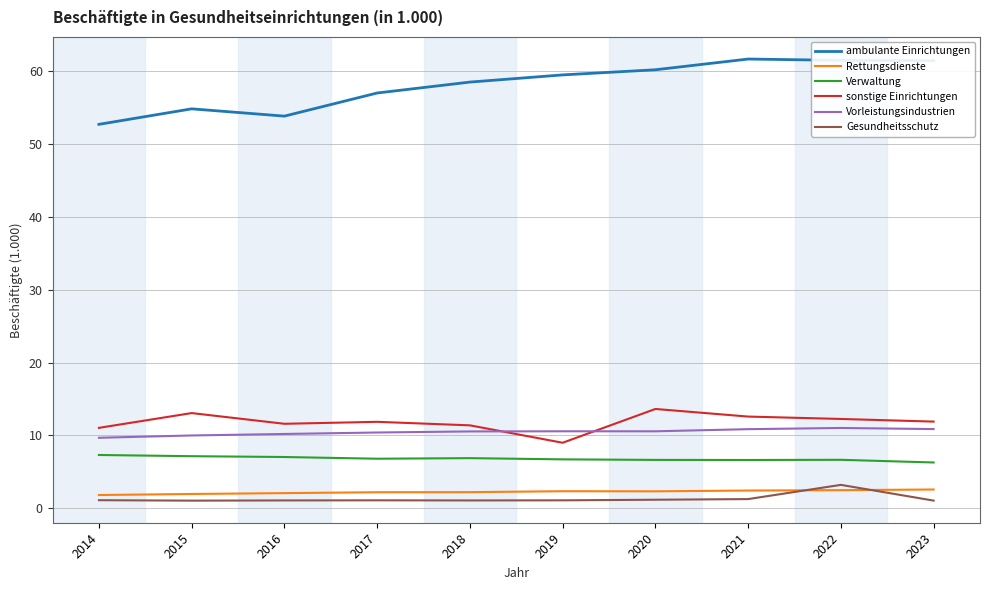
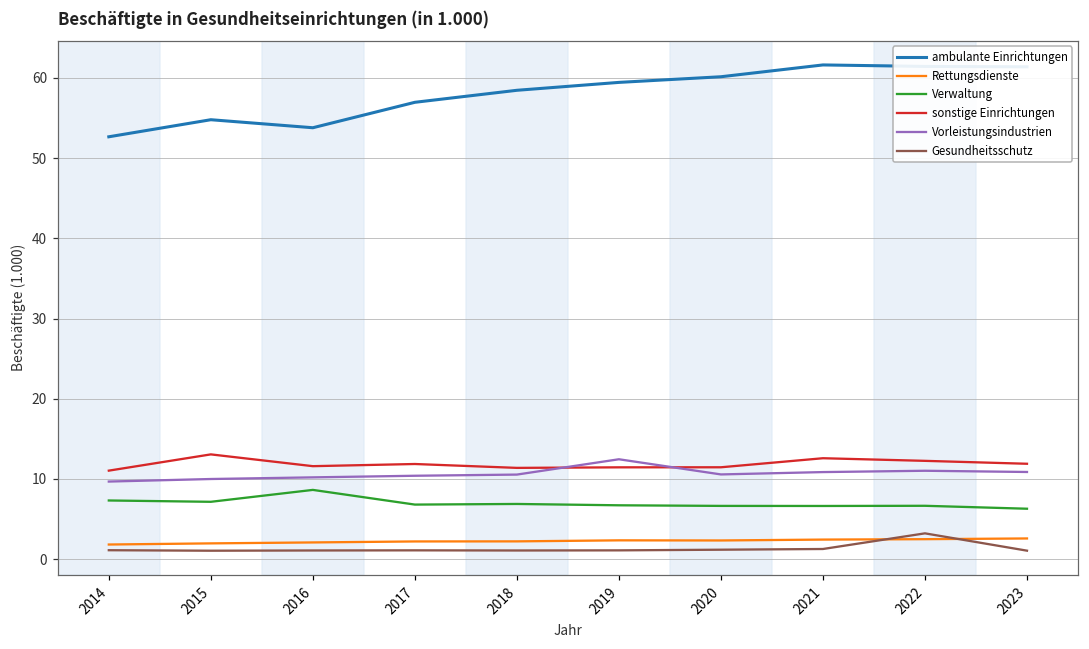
Verwaltung, 2016: 7 -> 9
sonstige Einrichtungen, 2019: 9 -> 11
Vorleistungsindustrien, 2019: 11 -> 12
sonstige Einrichtungen, 2020: 14 -> 11
